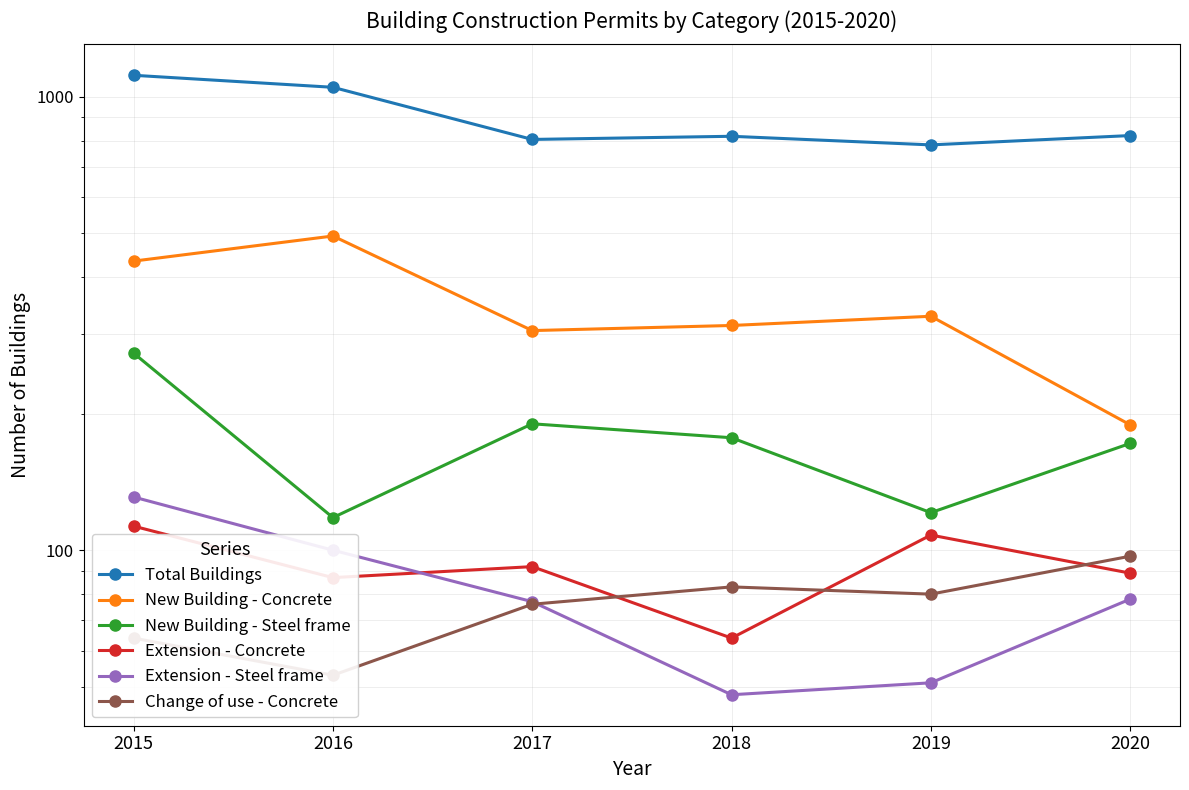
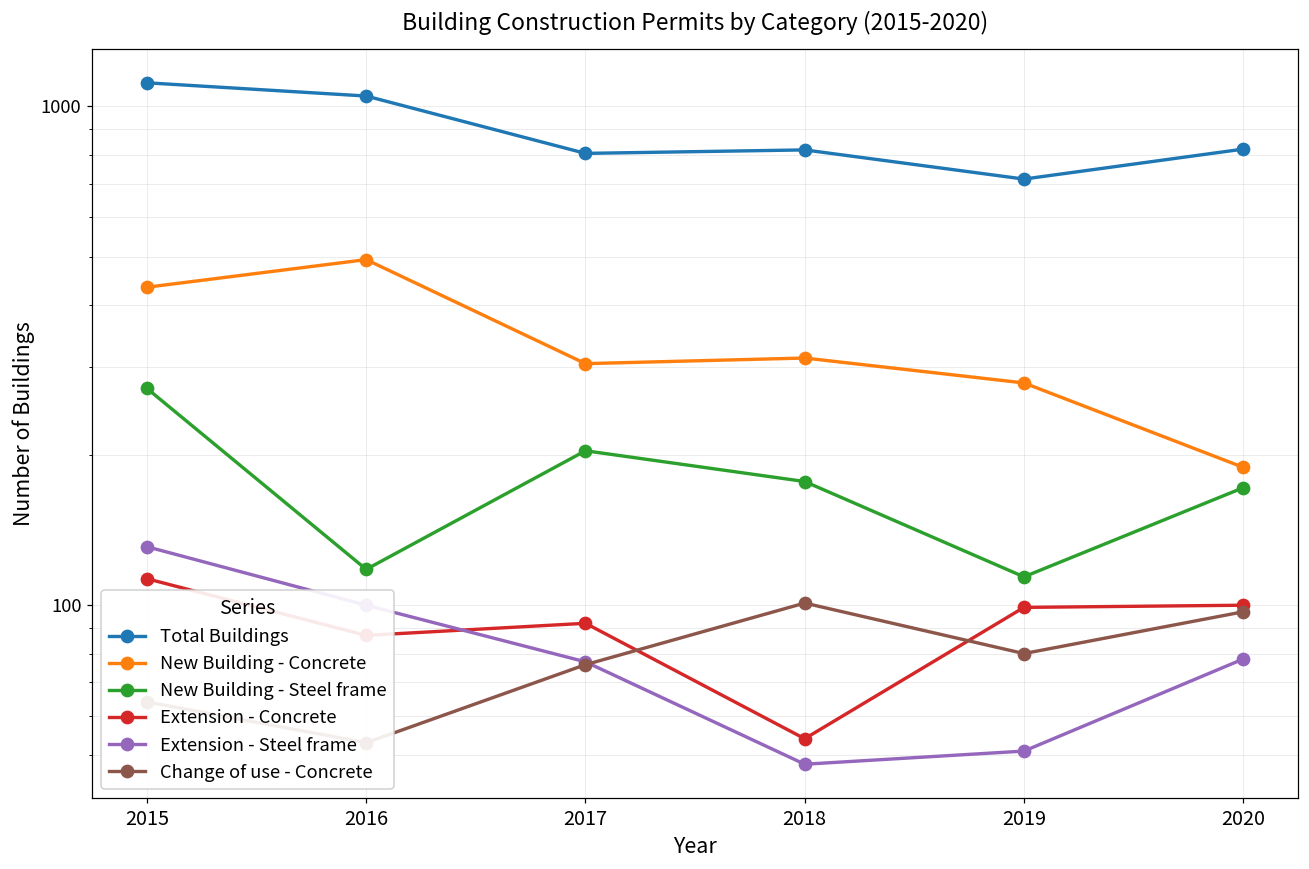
New Building - Steel frame, 2017: 190 -> 200
Extension - Concrete, 2018: 64 -> 54
Change of use - Concrete, 2018: 83 -> 101
Total Buildings, 2019: 780 -> 720
New Building - Concrete, 2019: 330 -> 280
New Building - Steel frame, 2019: 121 -> 114
Extension - Concrete, 2019: 108 -> 99
Extension - Concrete, 2020: 89 -> 100
